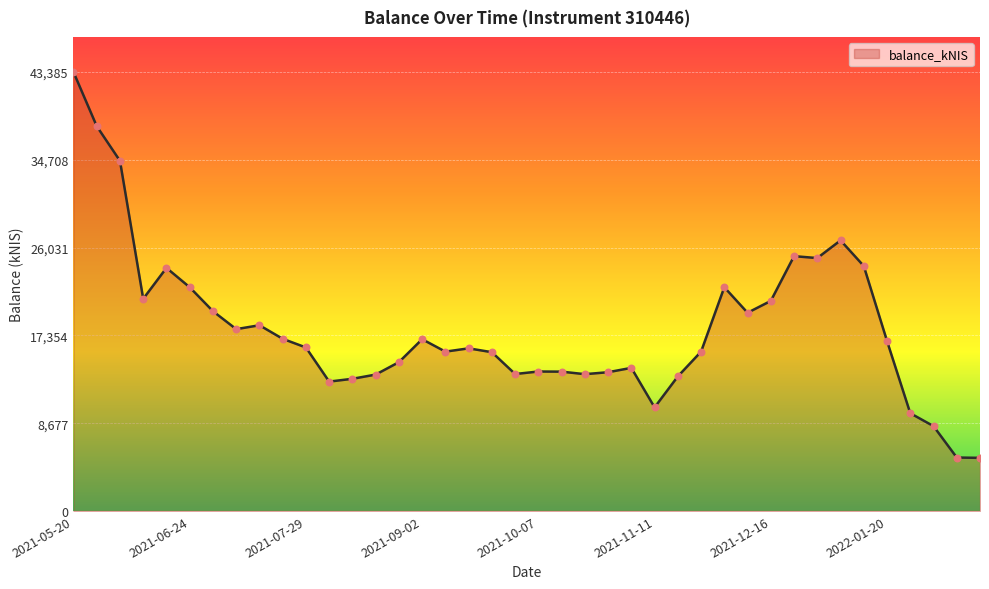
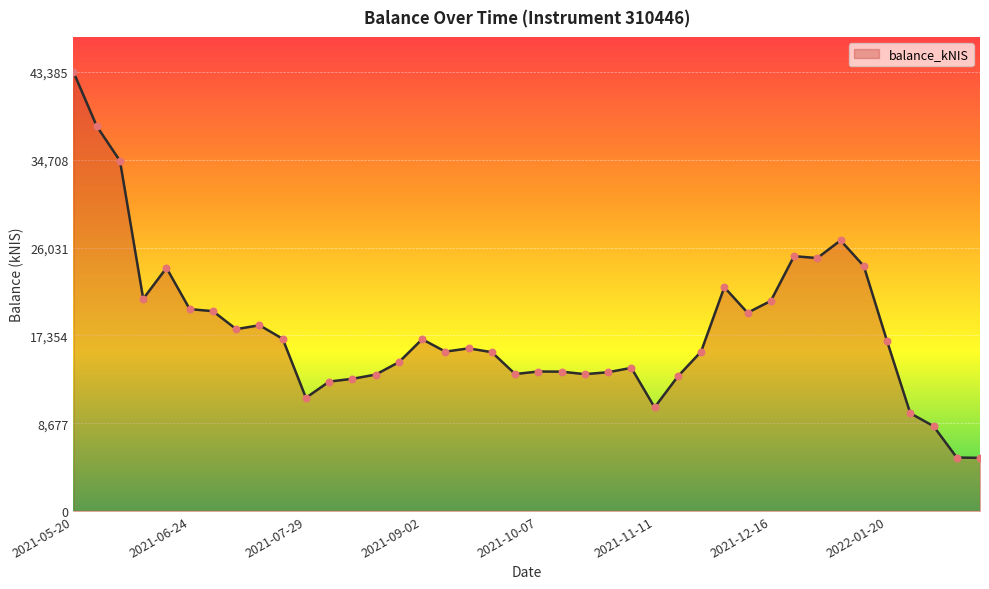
2021-06-24: 22,100 -> 20,000
2021-07-29: 16,200 -> 11,200
